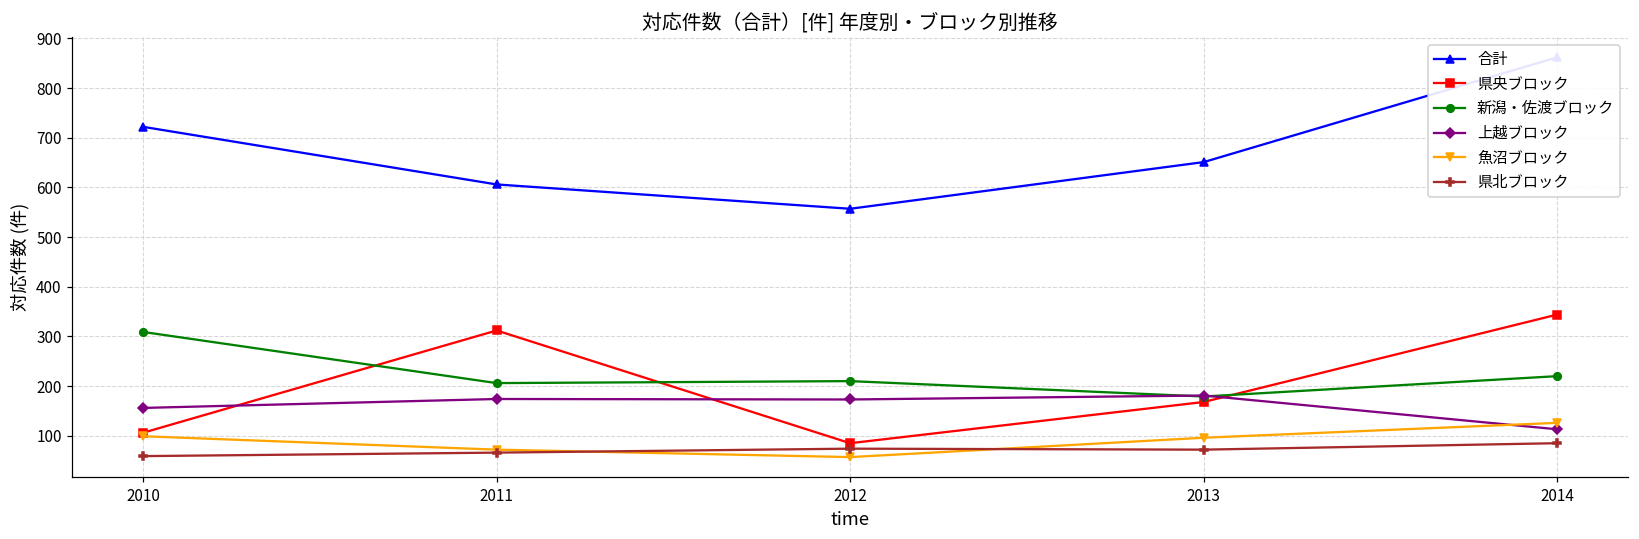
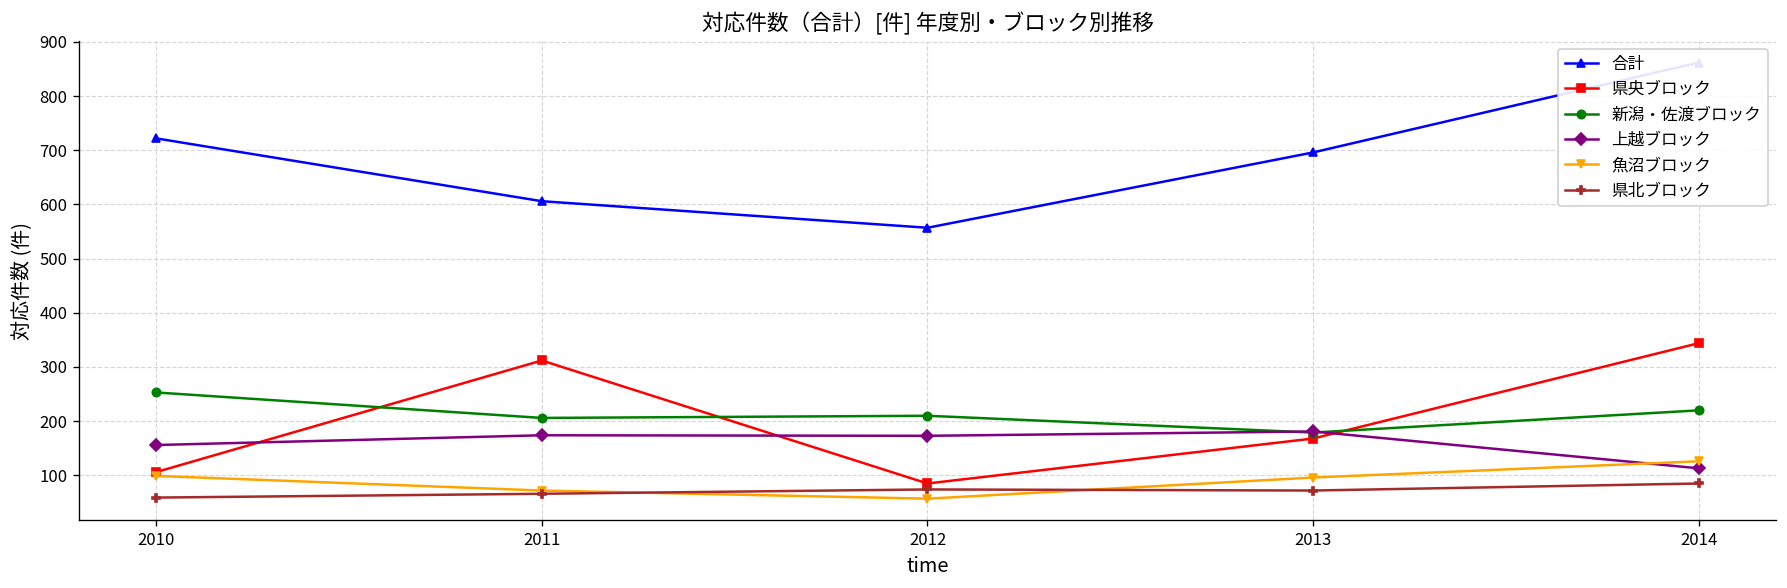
新潟・佐渡ブロック, 2010: 310 -> 250
合計, 2013: 650 -> 700
